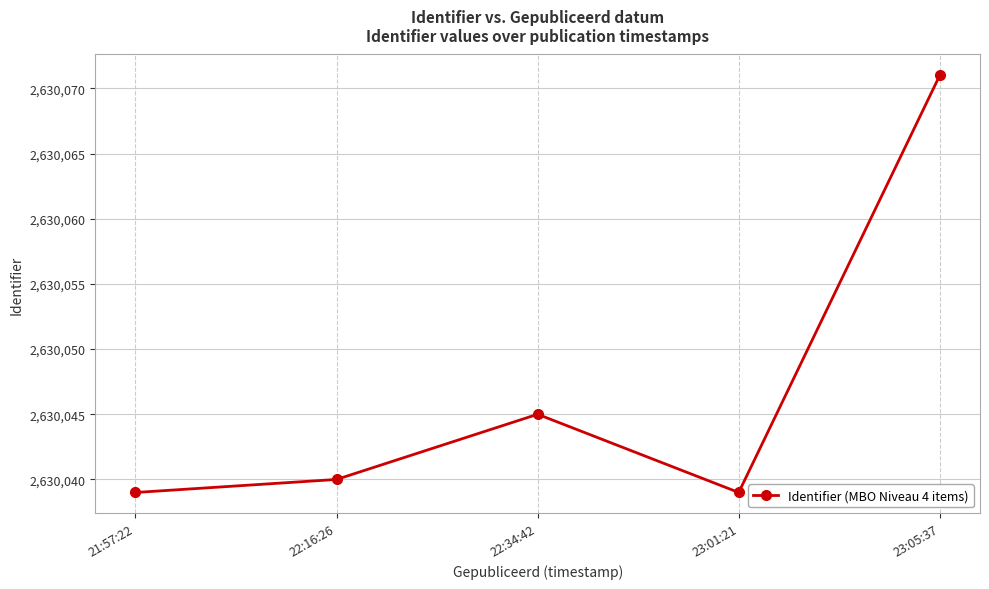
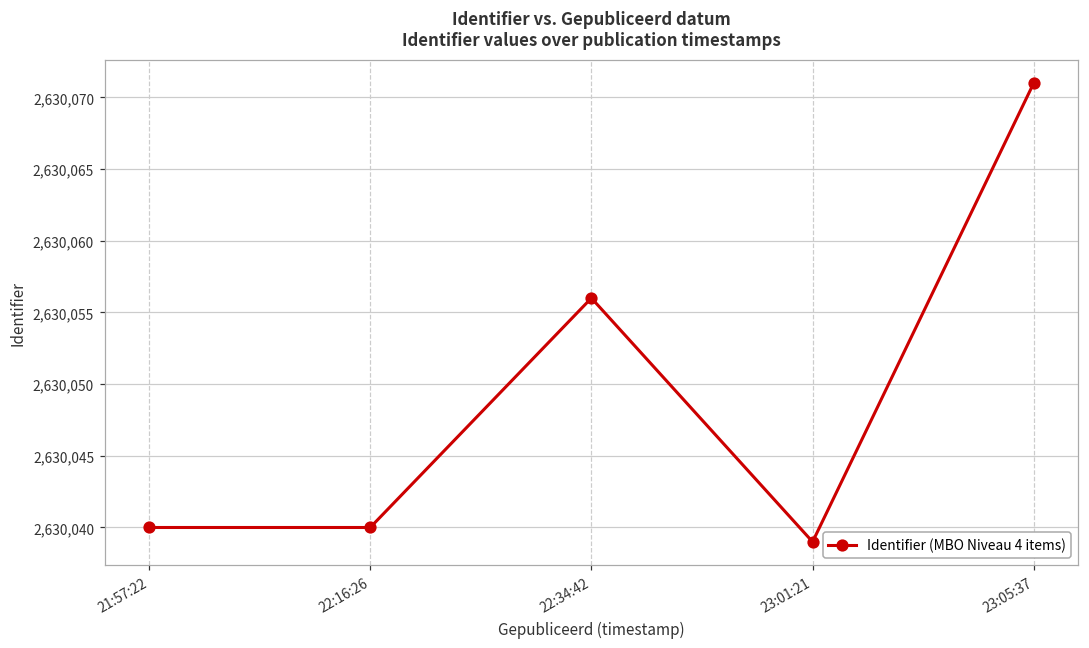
21:57:22: 2,630,039 -> 2,630,040
22:34:42: 2,630,045 -> 2,630,056
